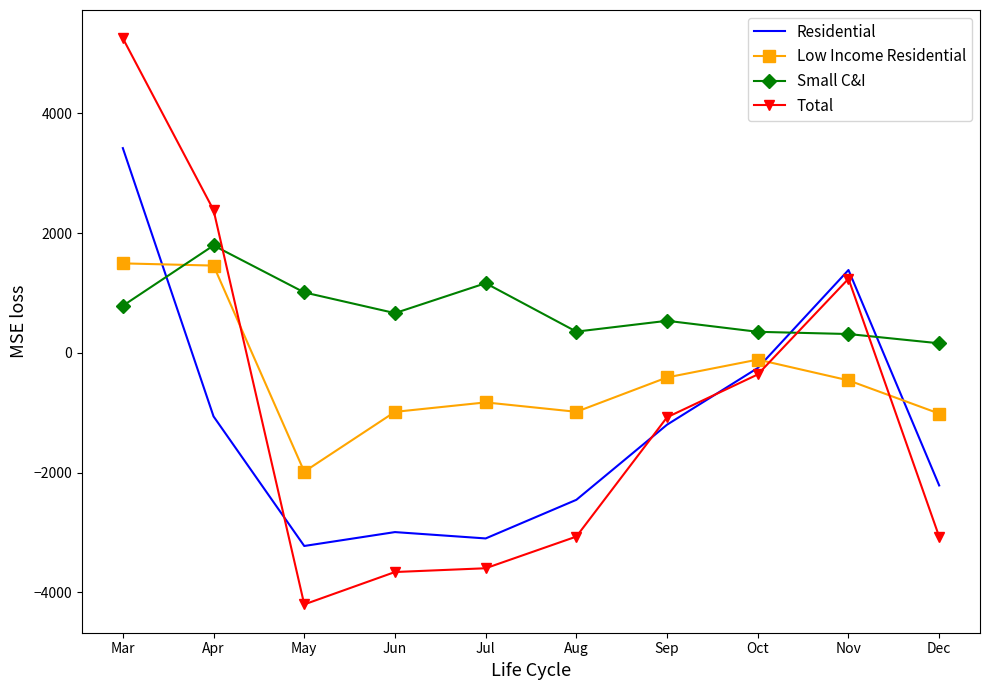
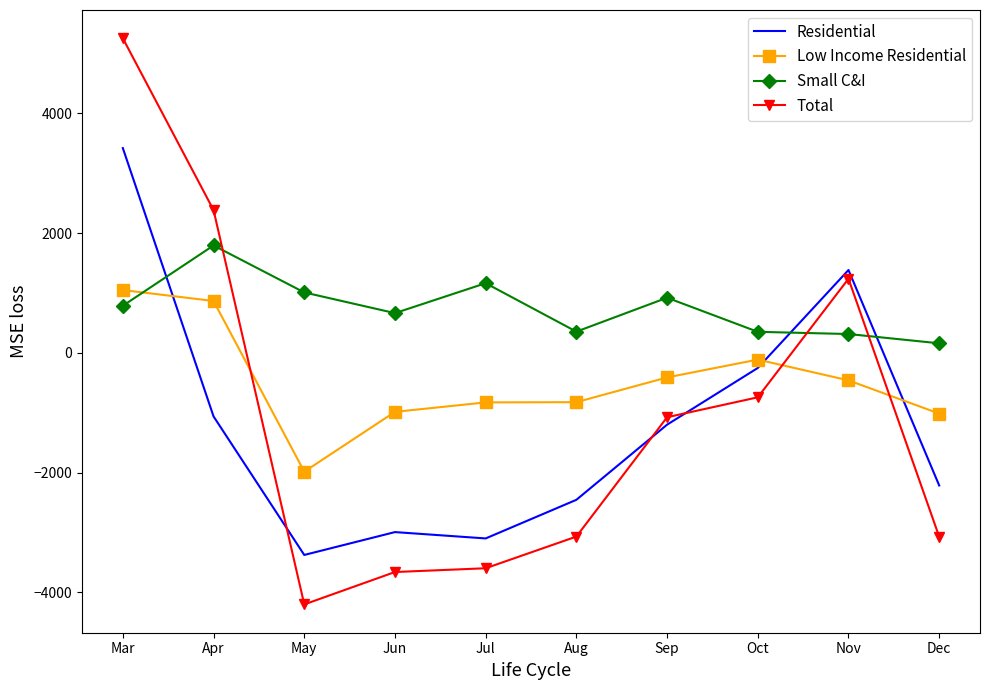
Low Income Residential, Mar: 1500 -> 1000
Low Income Residential, Apr: 1500 -> 900
Residential, May: -3200 -> -3400
Low Income Residential, Aug: -1000 -> -800
Small C&I, Sep: 500 -> 900
Total, Oct: -400 -> -700
